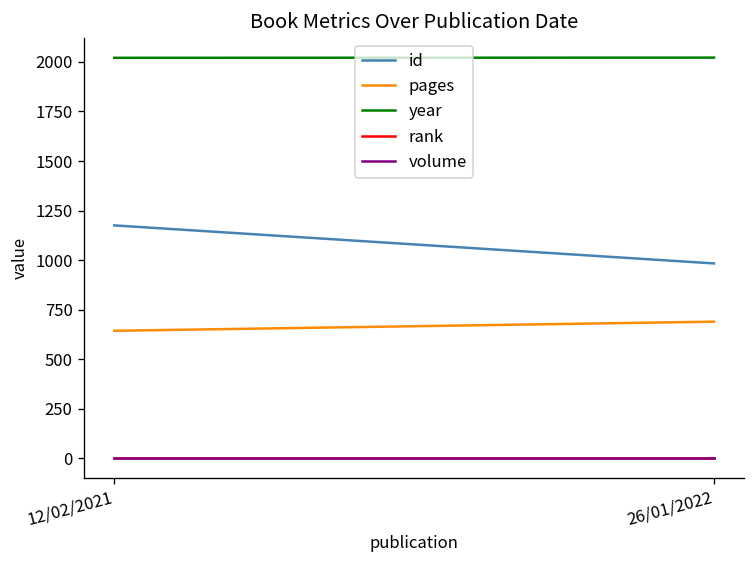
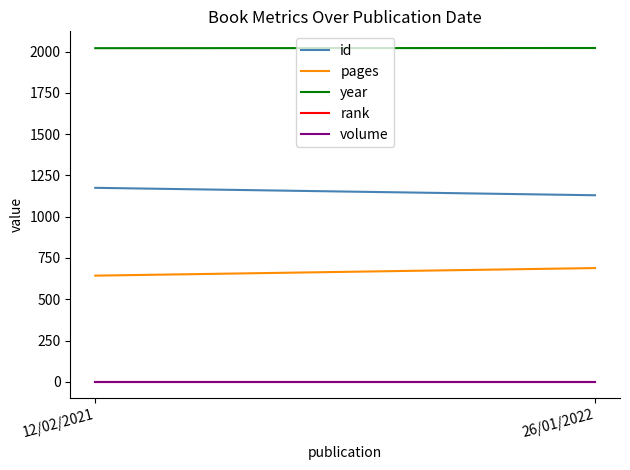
id, 26/01/2022: 980 -> 1130
